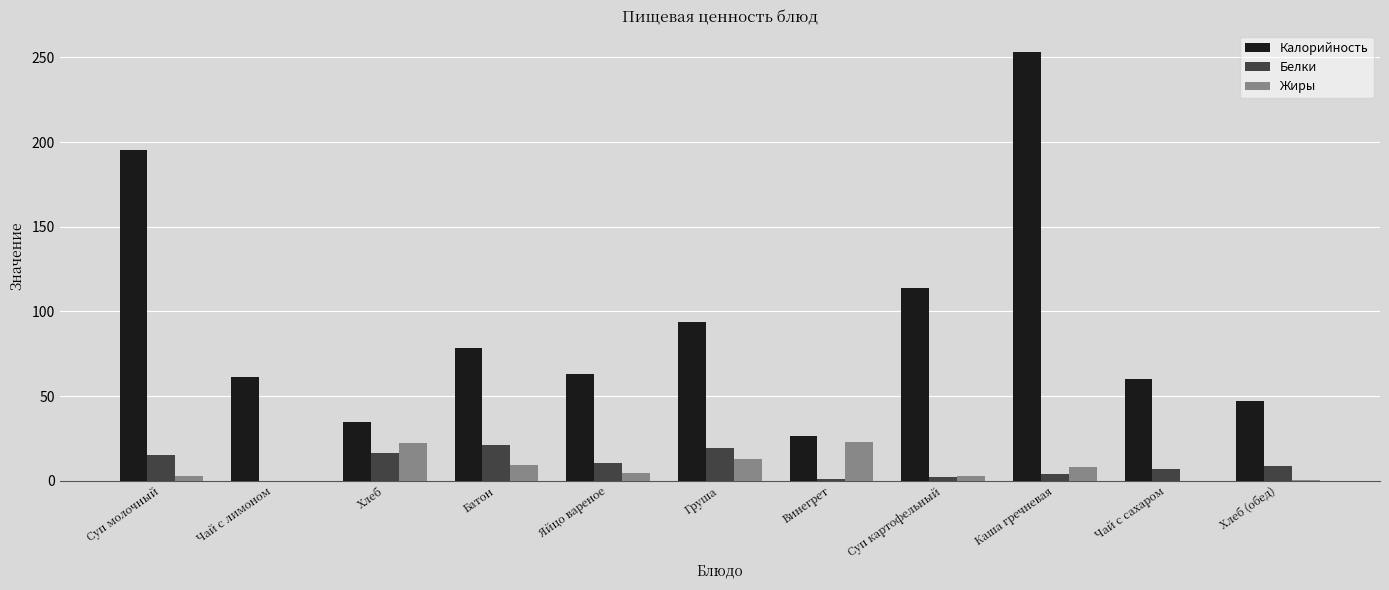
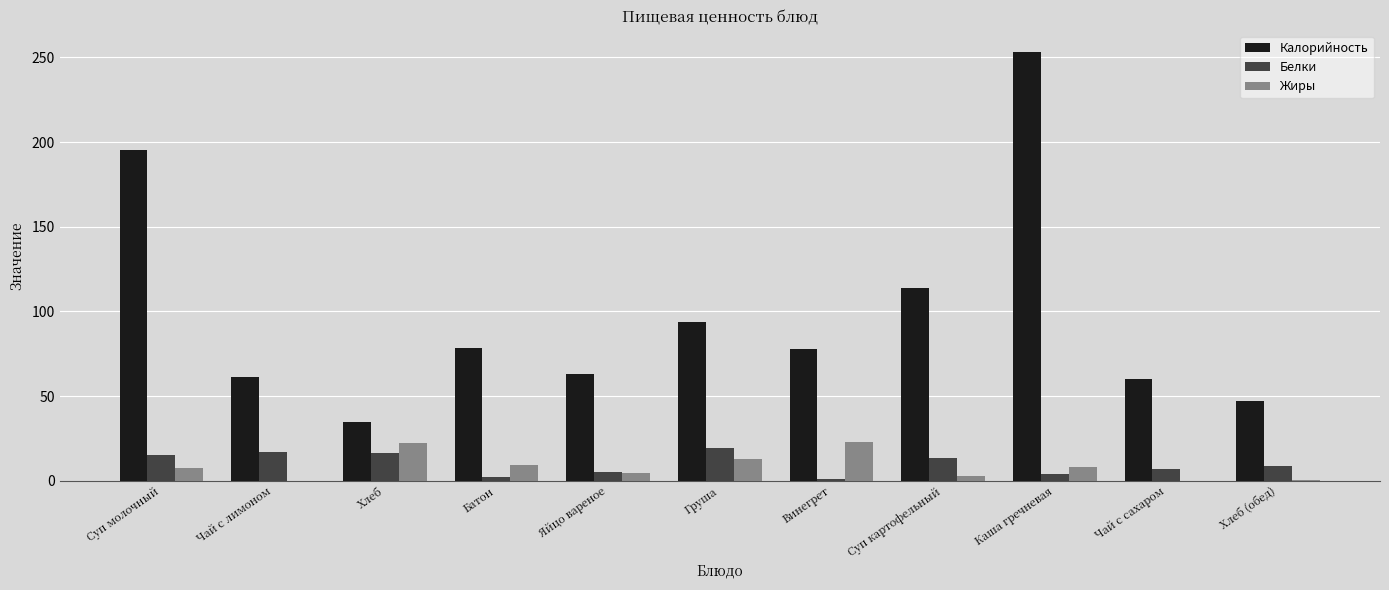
Жиры, Суп молочный: 3 -> 8
Белки, Чай с лимоном: 0 -> 17
Белки, Батон: 21 -> 2
Белки, Яйцо вареное: 10 -> 5
Калорийность, Винегрет: 26 -> 78
Белки, Суп картофельный: 2 -> 13
